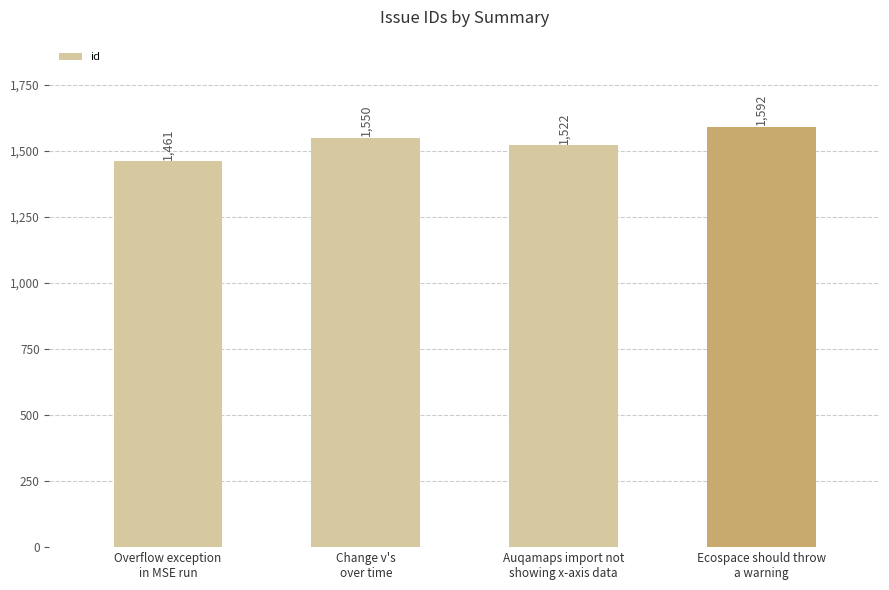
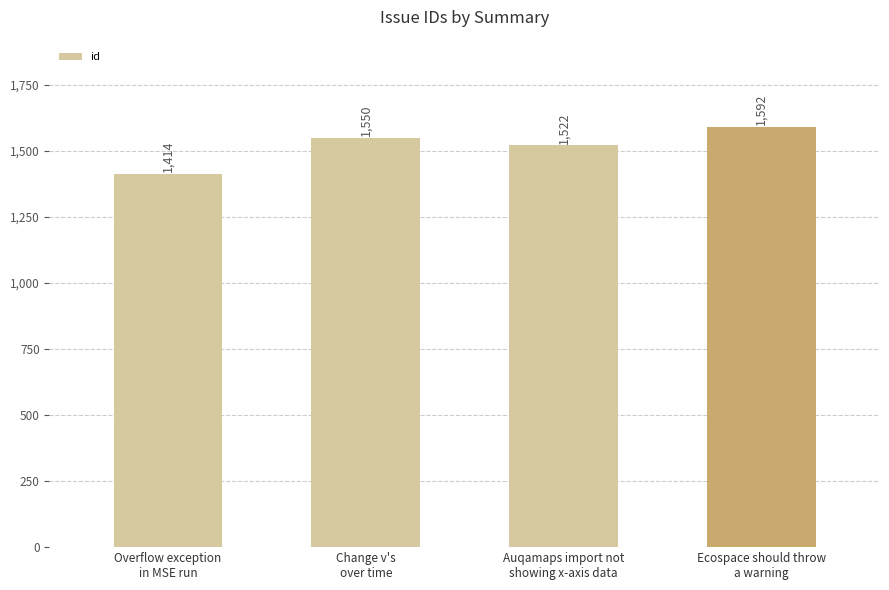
Overflow exception in MSE run: 1,461 -> 1,414
